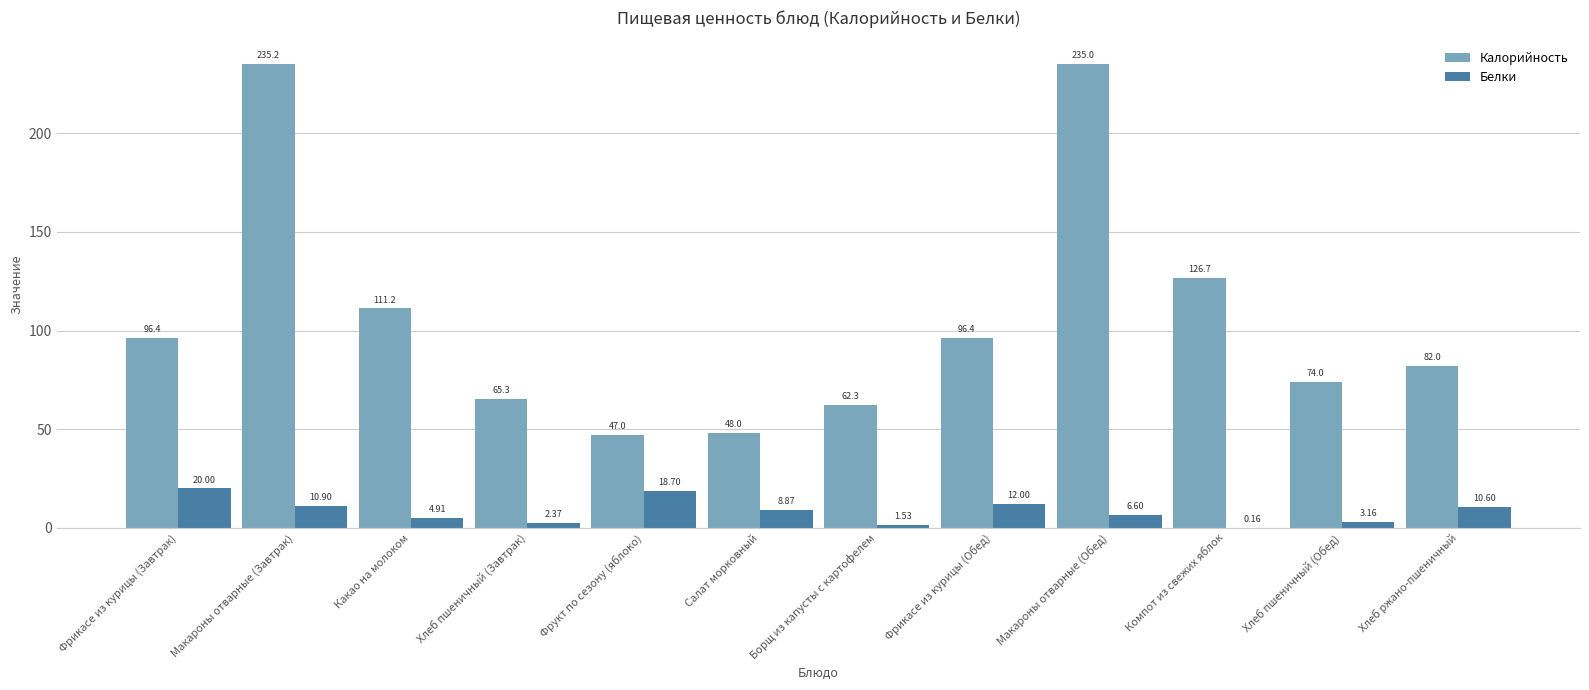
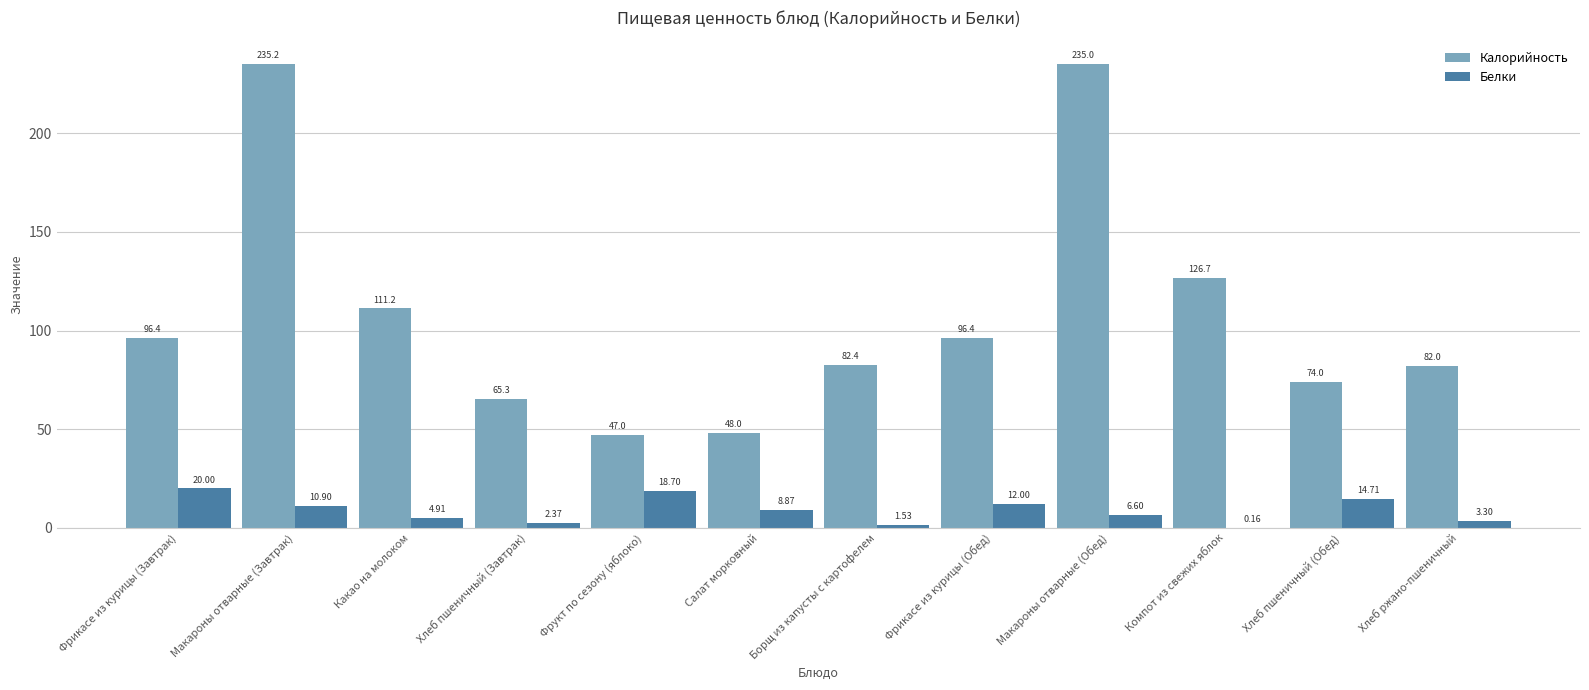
Калорийность, Борщ из капусты с картофелем: 62.3 -> 82.4
Белки, Хлеб пшеничный (Обед): 3.16 -> 14.71
Белки, Хлеб ржано-пшеничный: 10.60 -> 3.30
